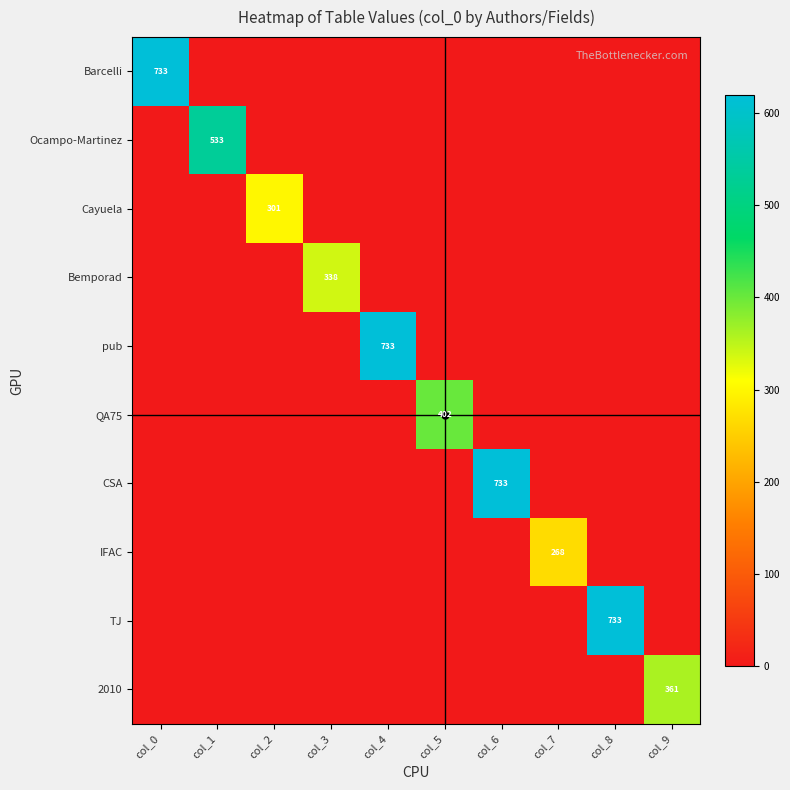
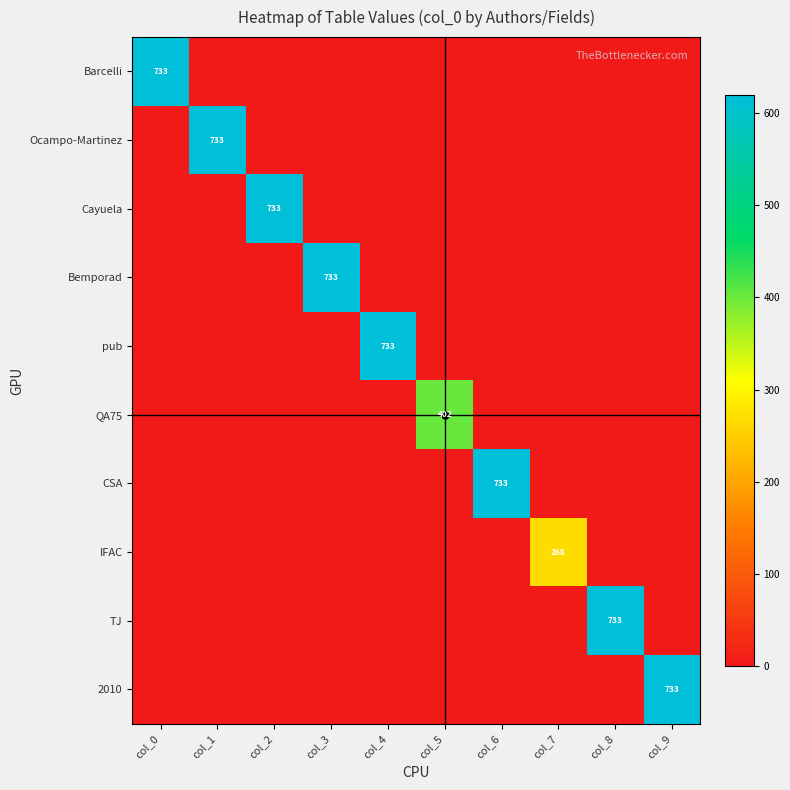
Ocampo-Martinez, col_1: 533 -> 733
Cayuela, col_2: 301 -> 733
Bemporad, col_3: 338 -> 733
2010, col_9: 361 -> 733
